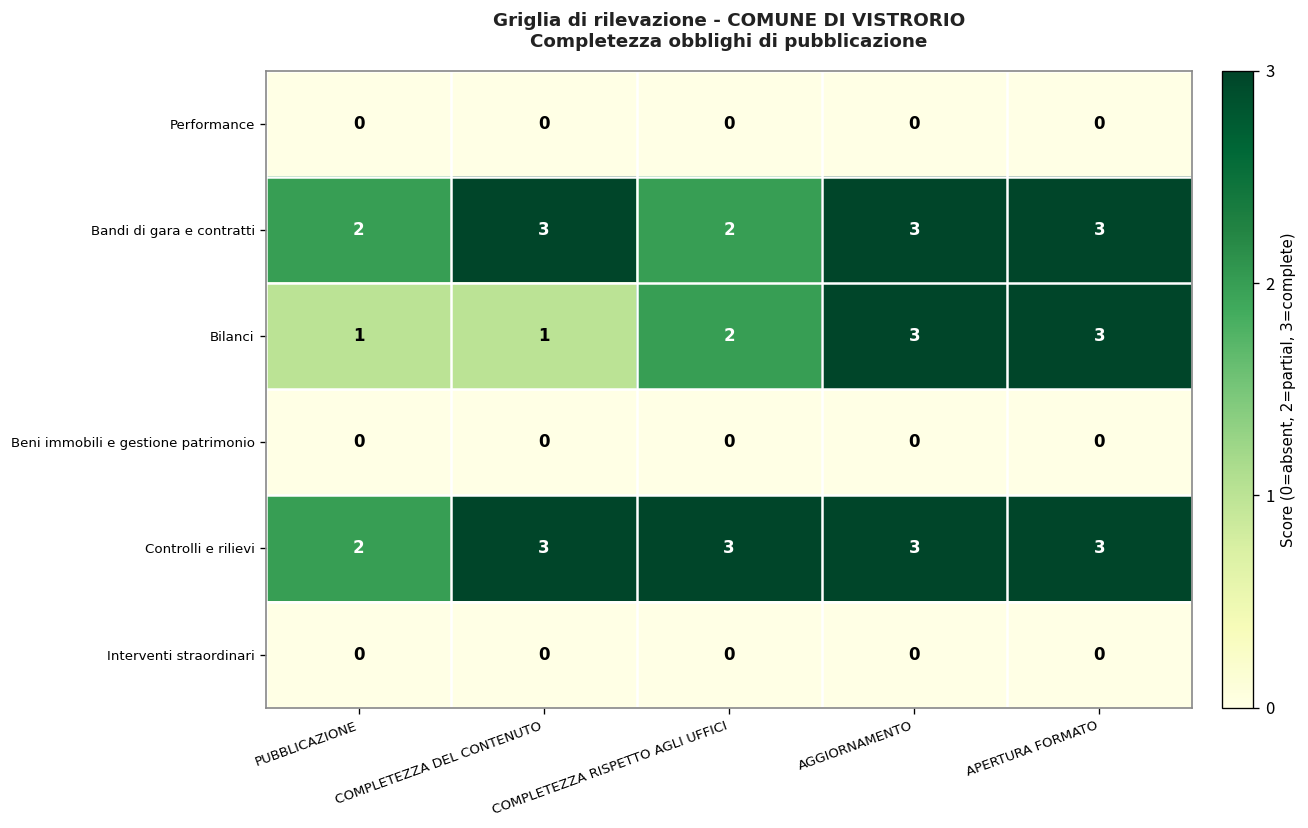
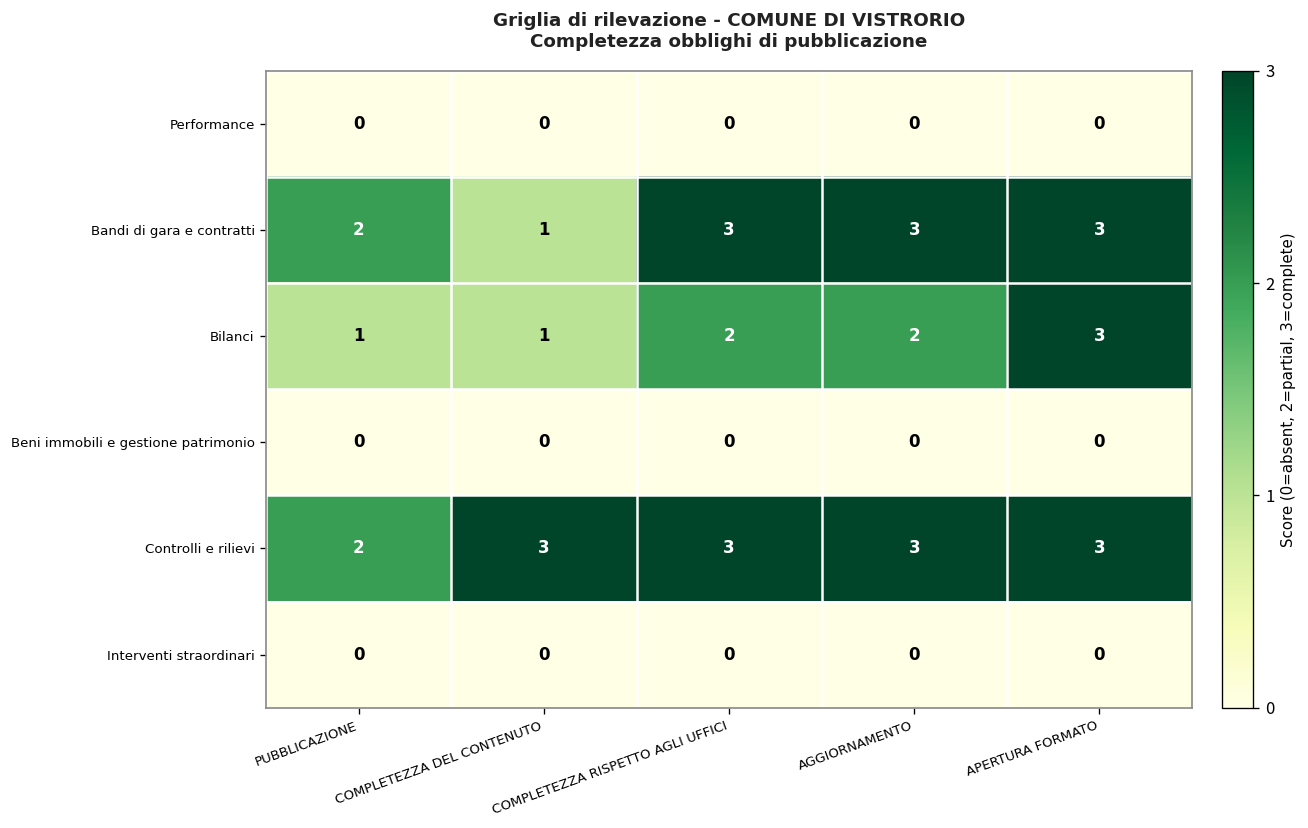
Bandi di gara e contratti, COMPLETEZZA DEL CONTENUTO: 3 -> 1
Bandi di gara e contratti, COMPLETEZZA RISPETTO AGLI UFFICI: 2 -> 3
Bilanci, AGGIORNAMENTO: 3 -> 2
